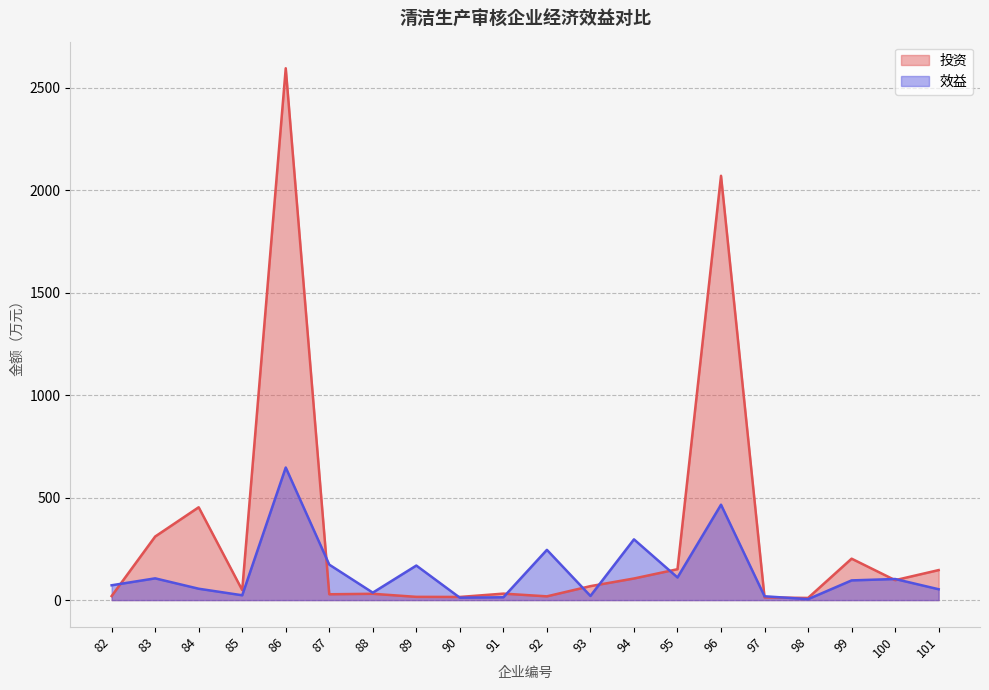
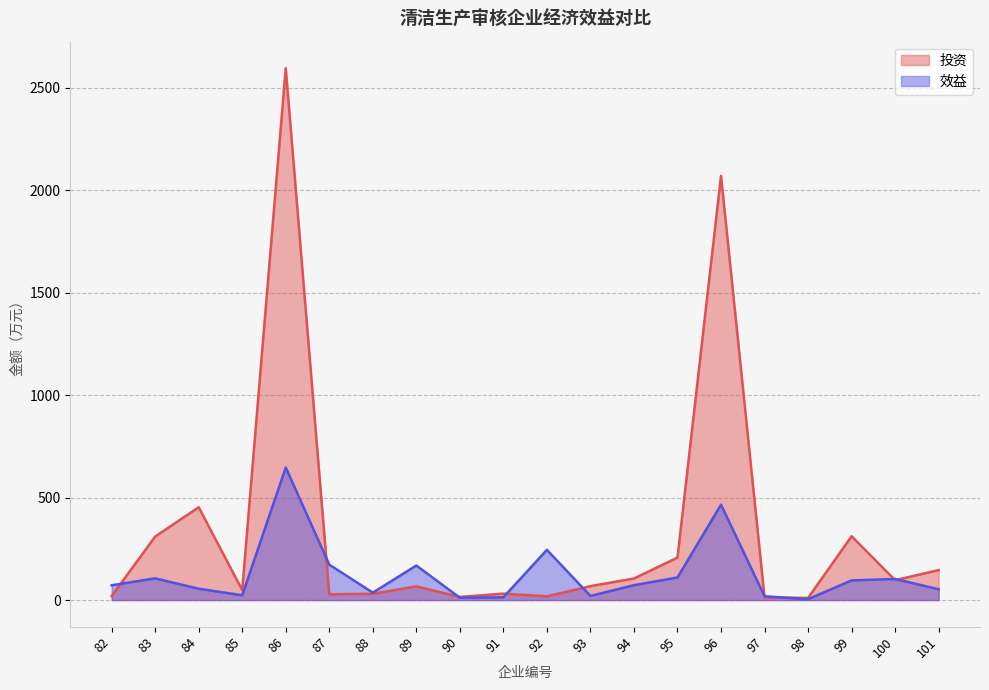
投资, 89: 20 -> 70
效益, 94: 300 -> 70
投资, 95: 150 -> 210
投资, 99: 200 -> 310
